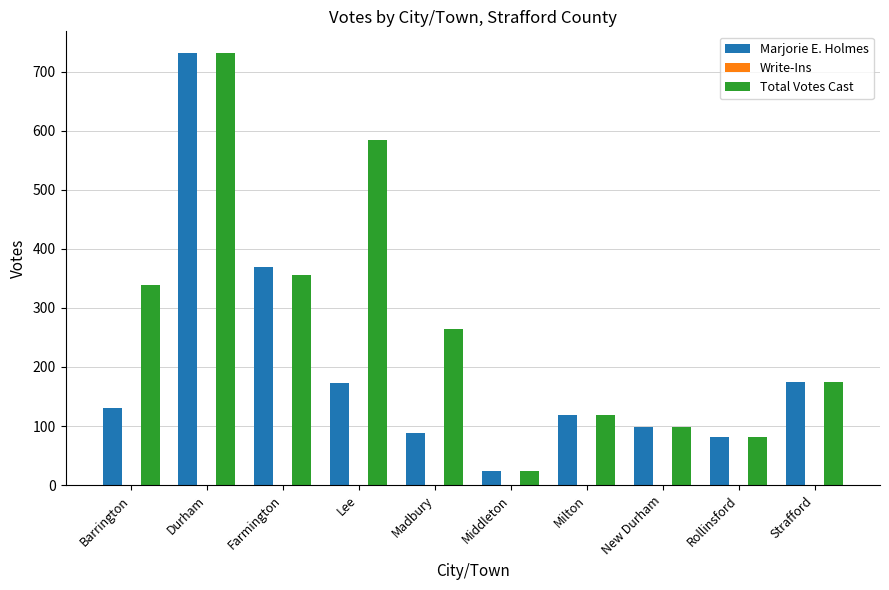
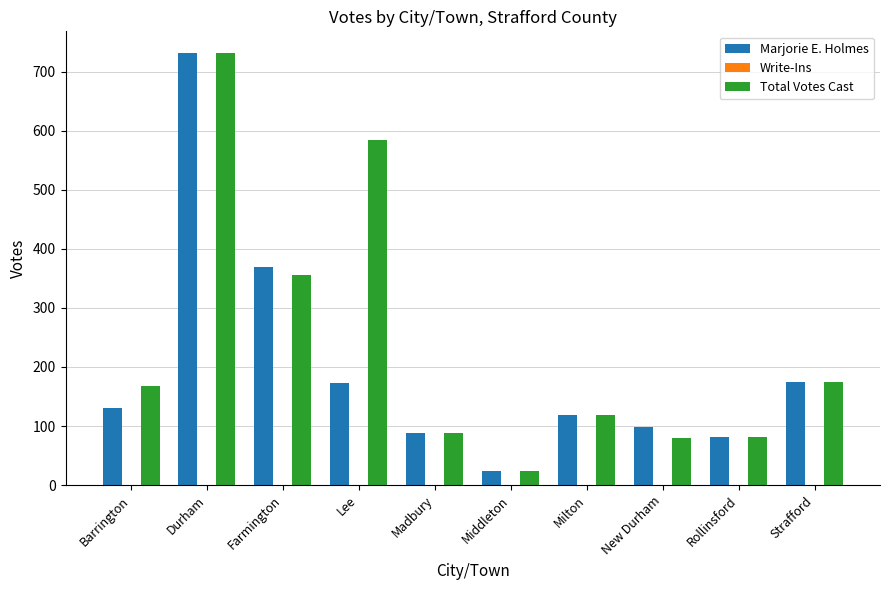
Total Votes Cast, Barrington: 340 -> 170
Total Votes Cast, Madbury: 260 -> 90
Total Votes Cast, New Durham: 100 -> 80
